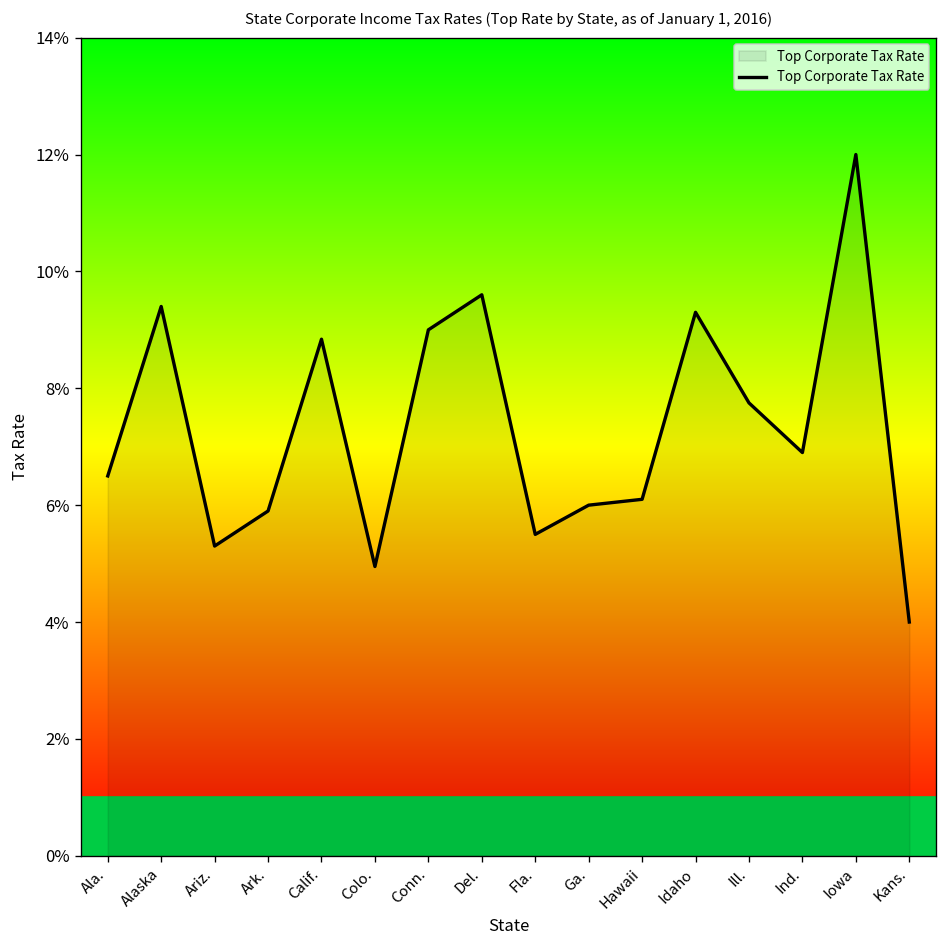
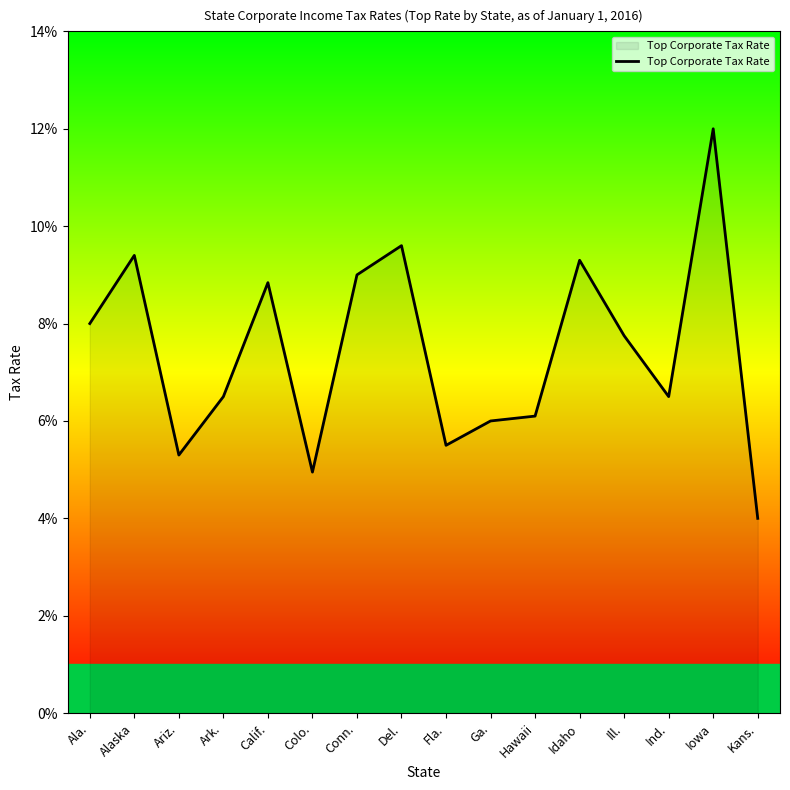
Ala.: 6.5% -> 8.0%
Ark.: 5.9% -> 6.5%
Ind.: 6.9% -> 6.5%
